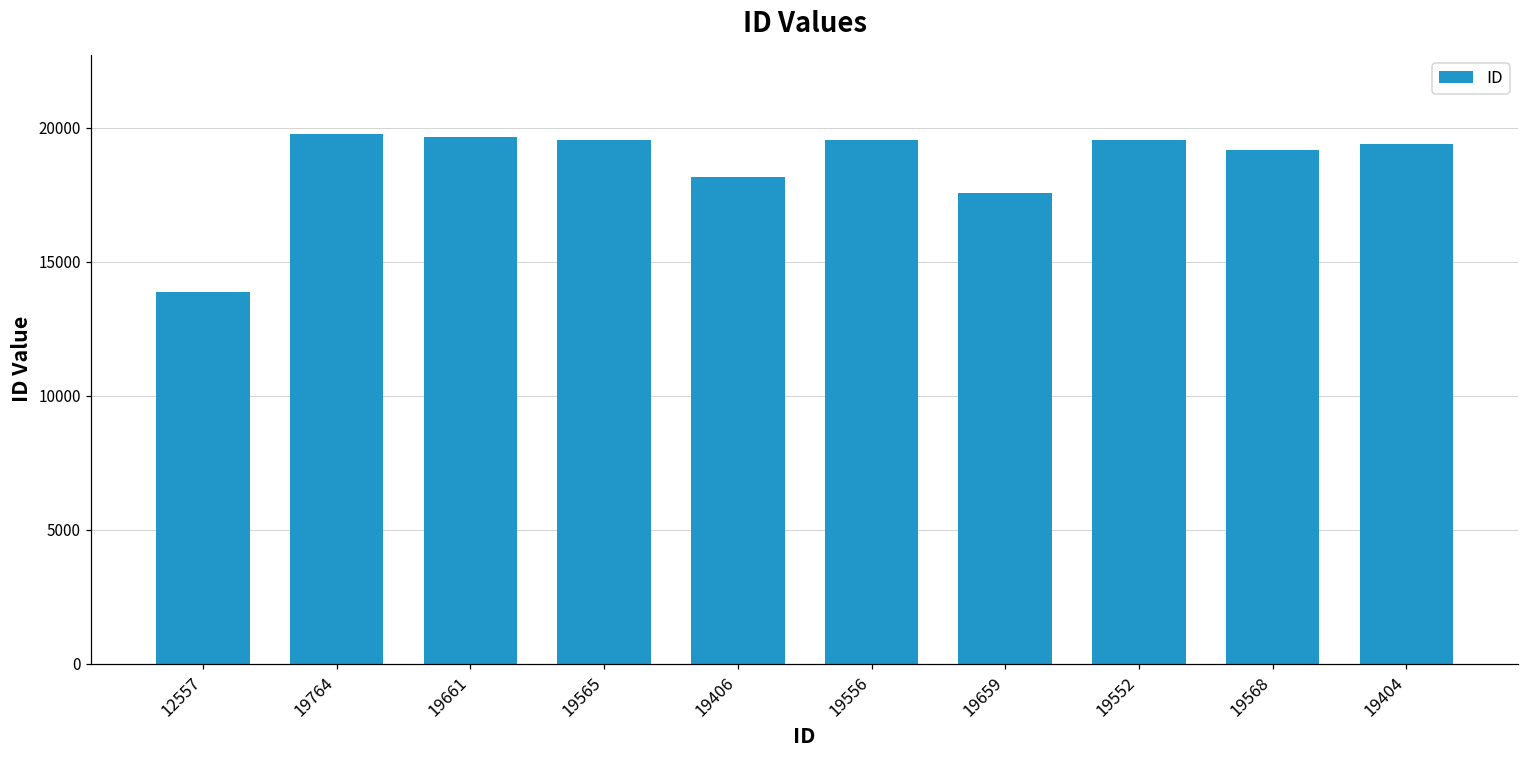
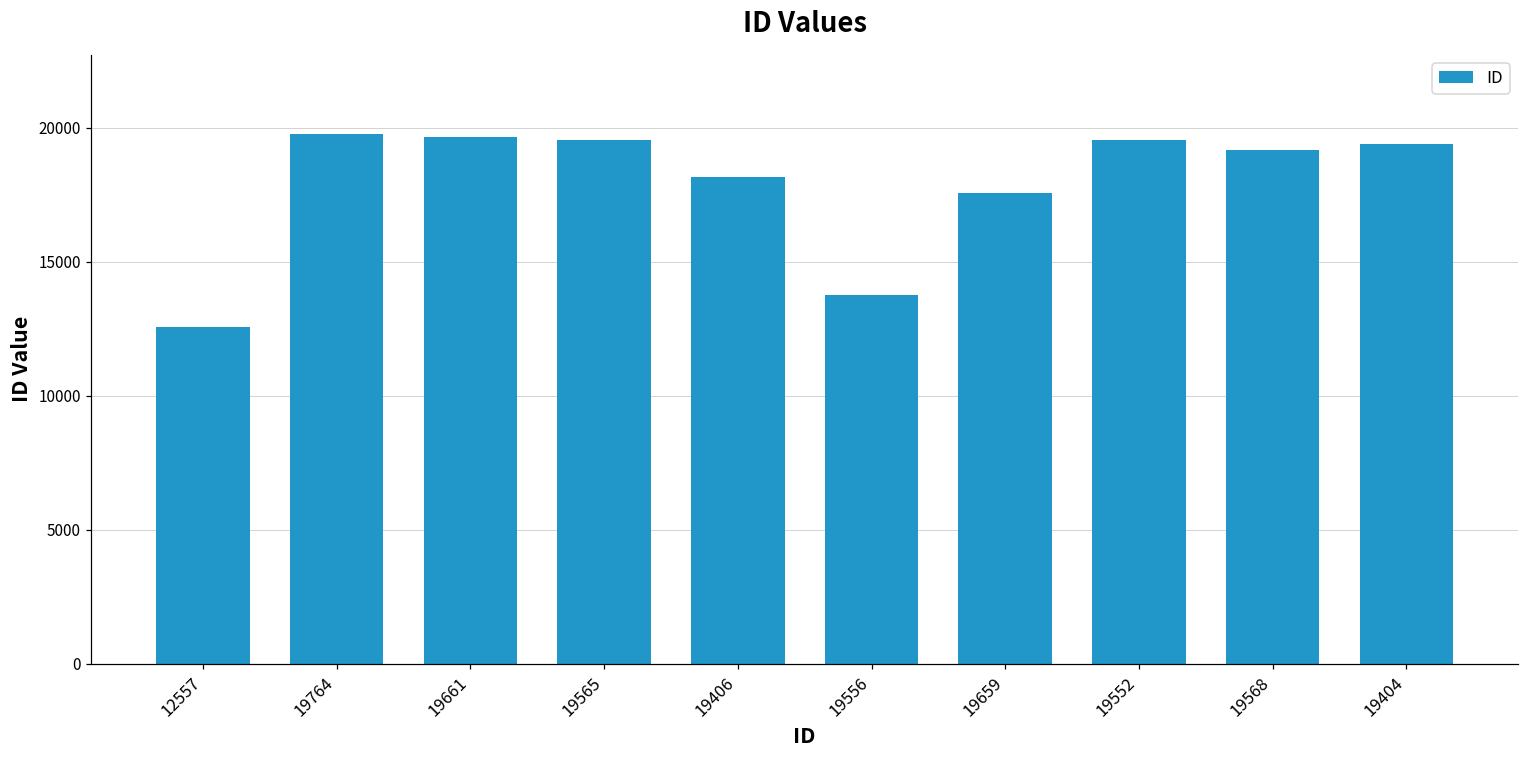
12557: 13900 -> 12600
19556: 19600 -> 13800
